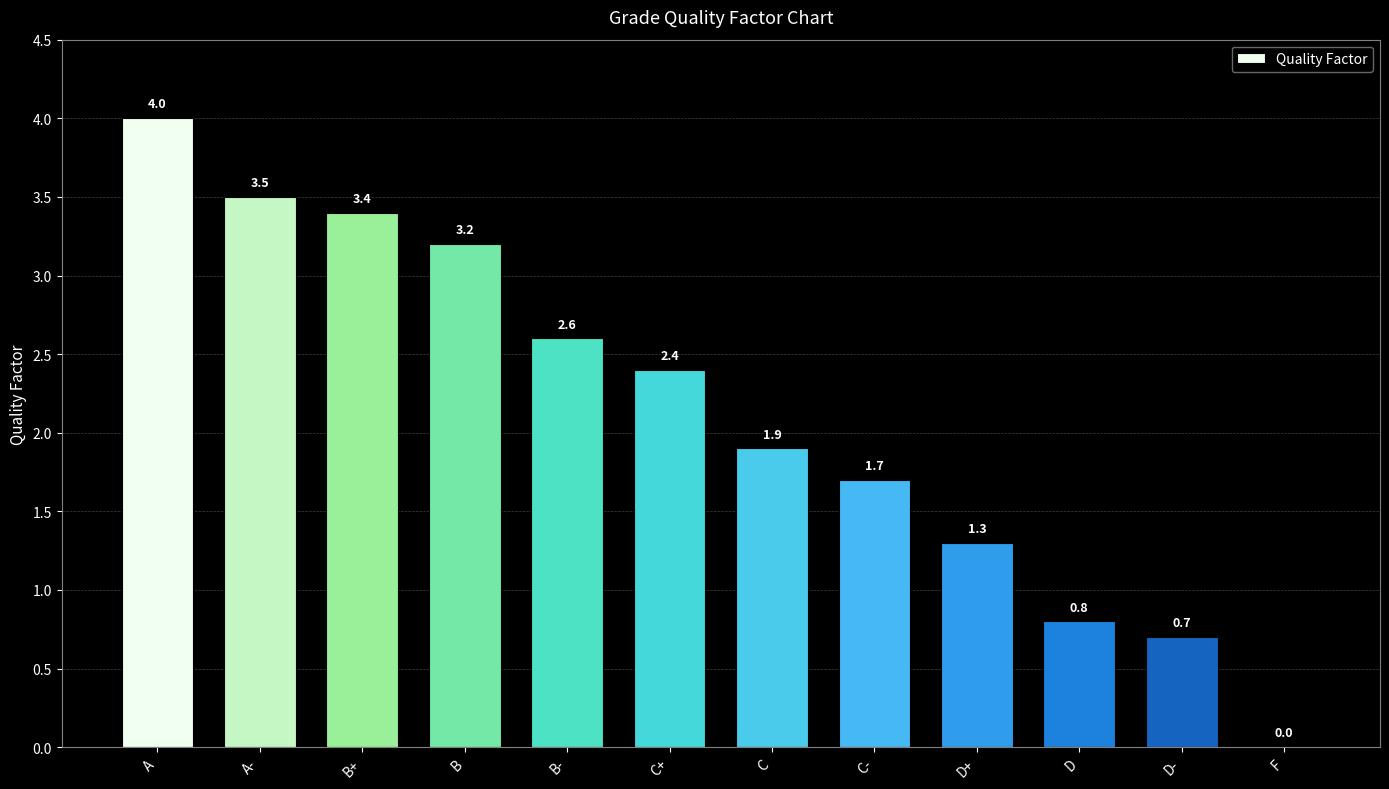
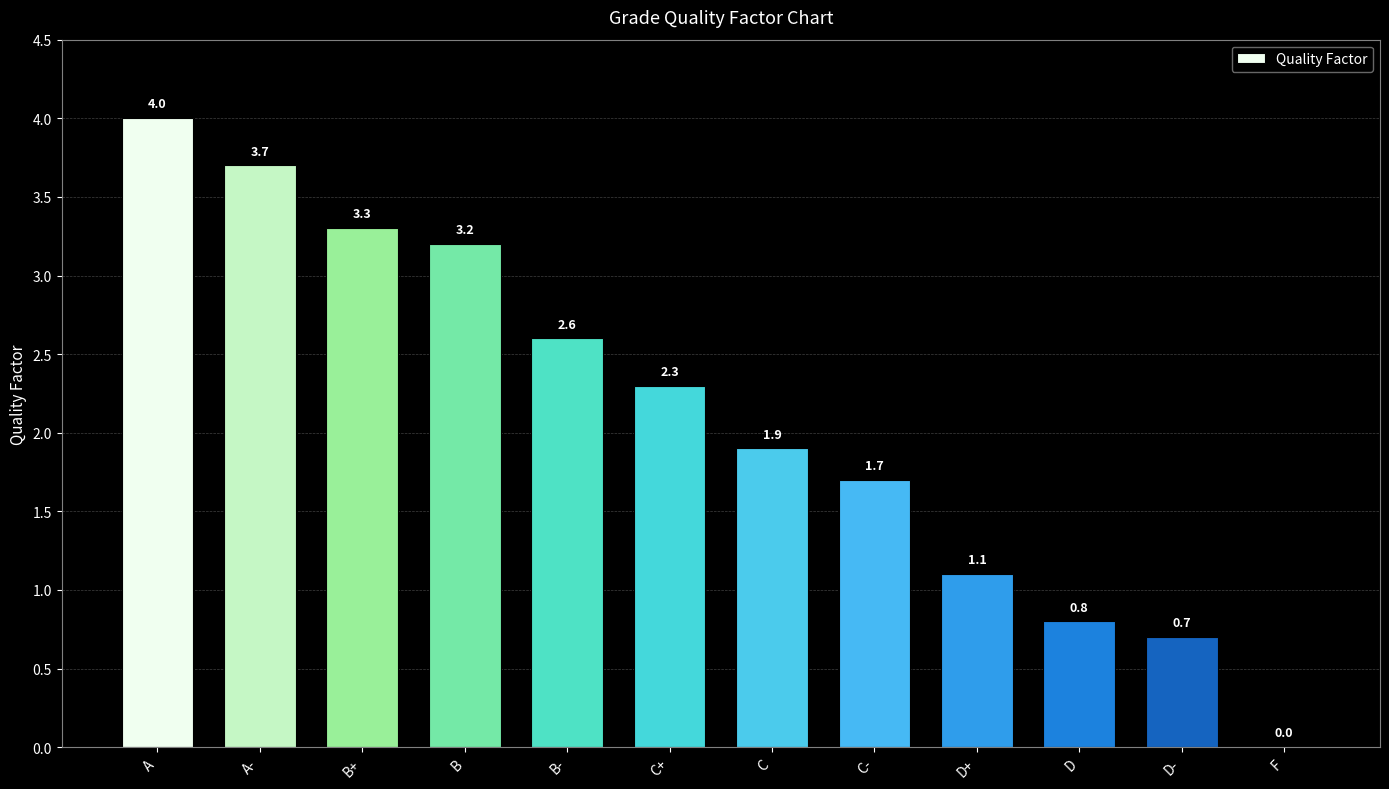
A-: 3.5 -> 3.7
B+: 3.4 -> 3.3
C+: 2.4 -> 2.3
D+: 1.3 -> 1.1
